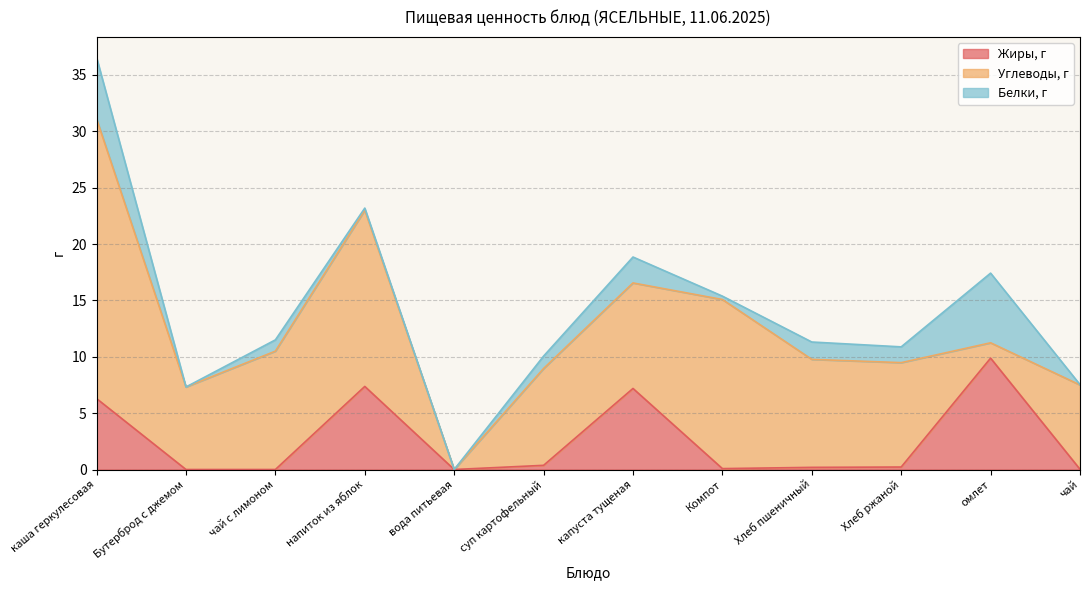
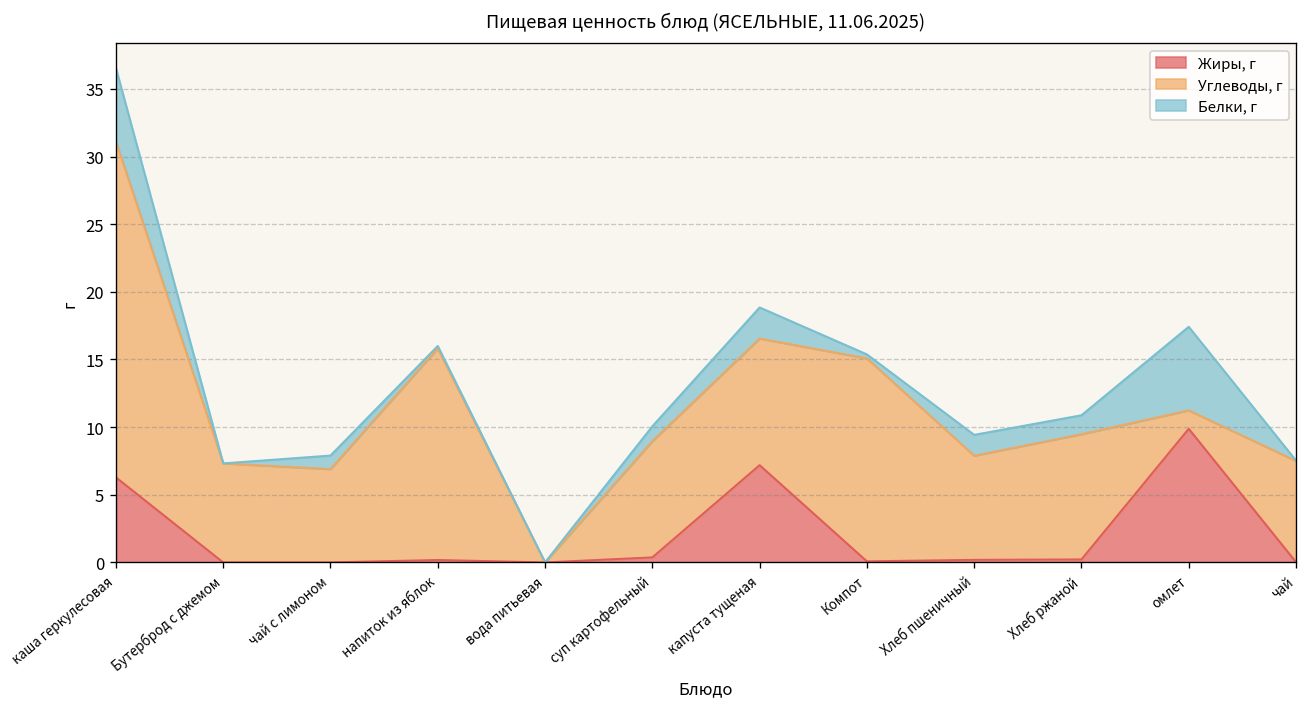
Углеводы, г, чай с лимоном: 10.5 -> 6.9
Жиры, г, напиток из яблок: 7.4 -> 0.2
Углеводы, г, Хлеб пшеничный: 9.6 -> 7.7
